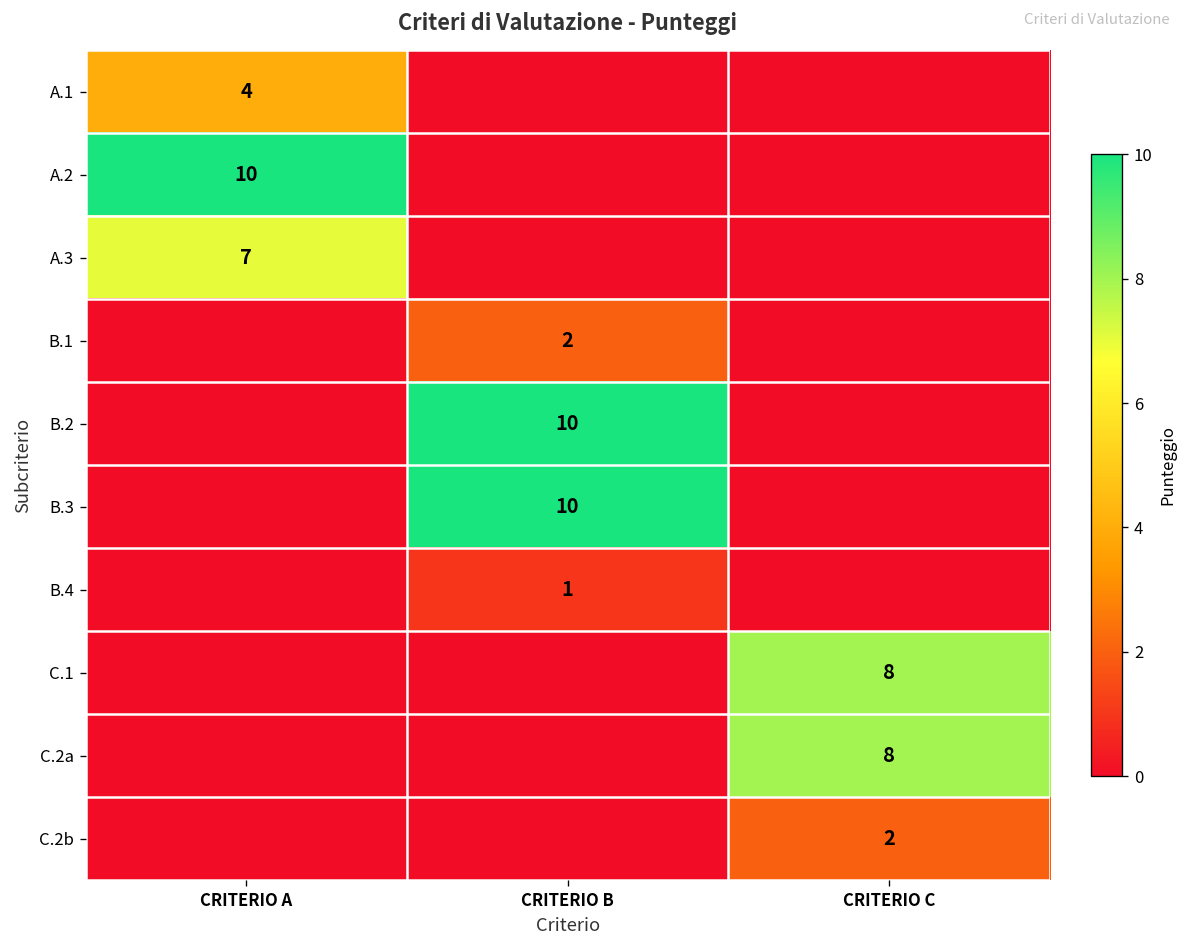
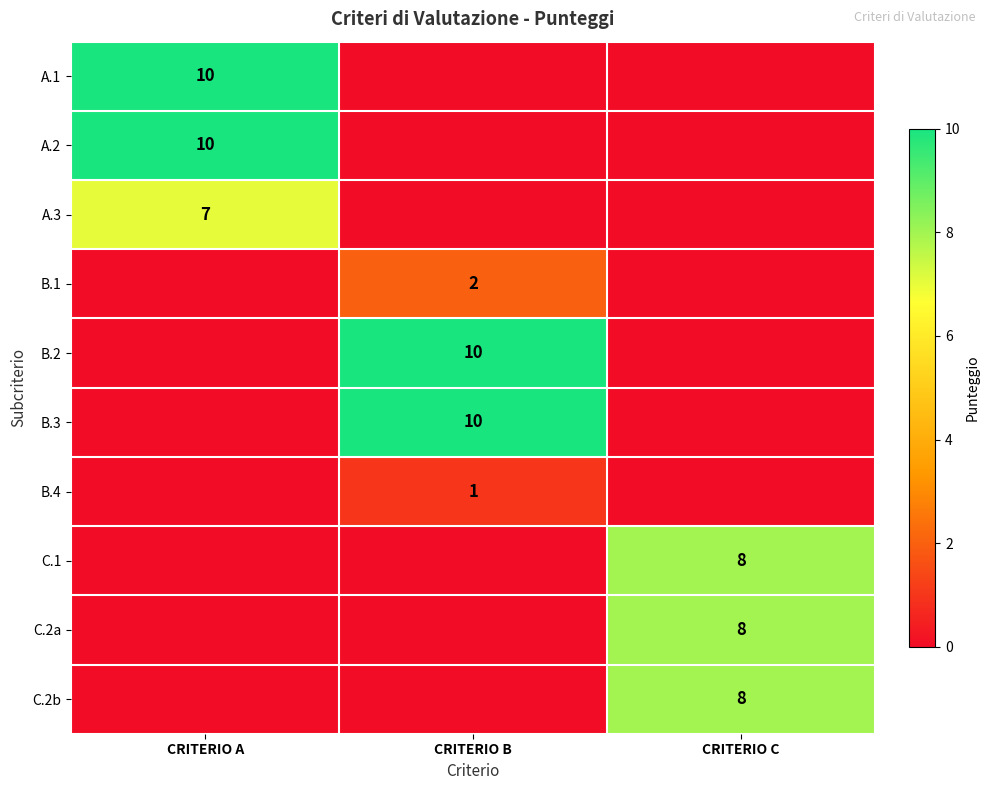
A.1, CRITERIO A: 4 -> 10
C.2b, CRITERIO C: 2 -> 8
